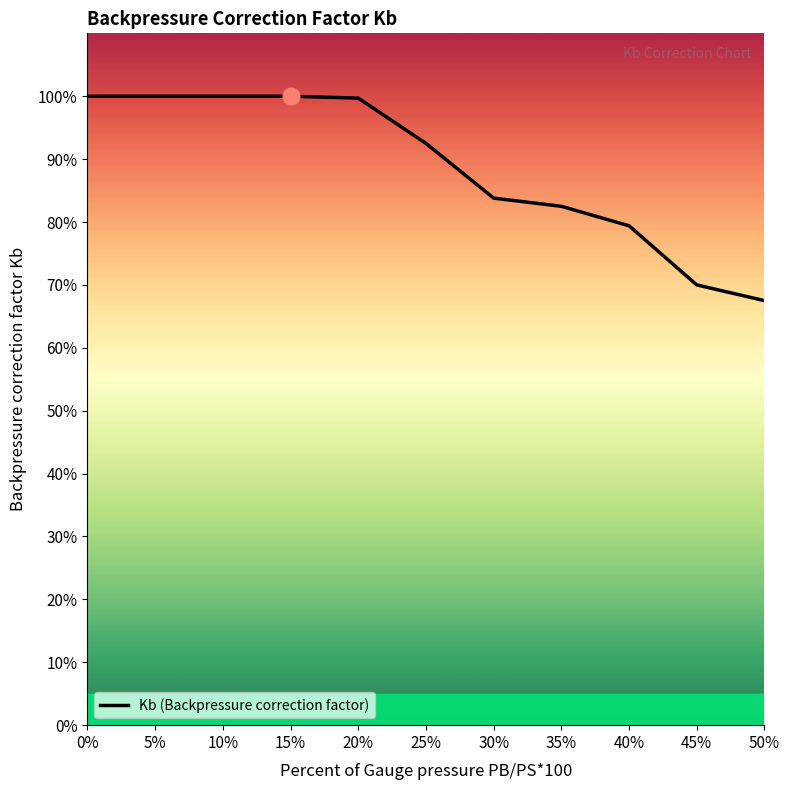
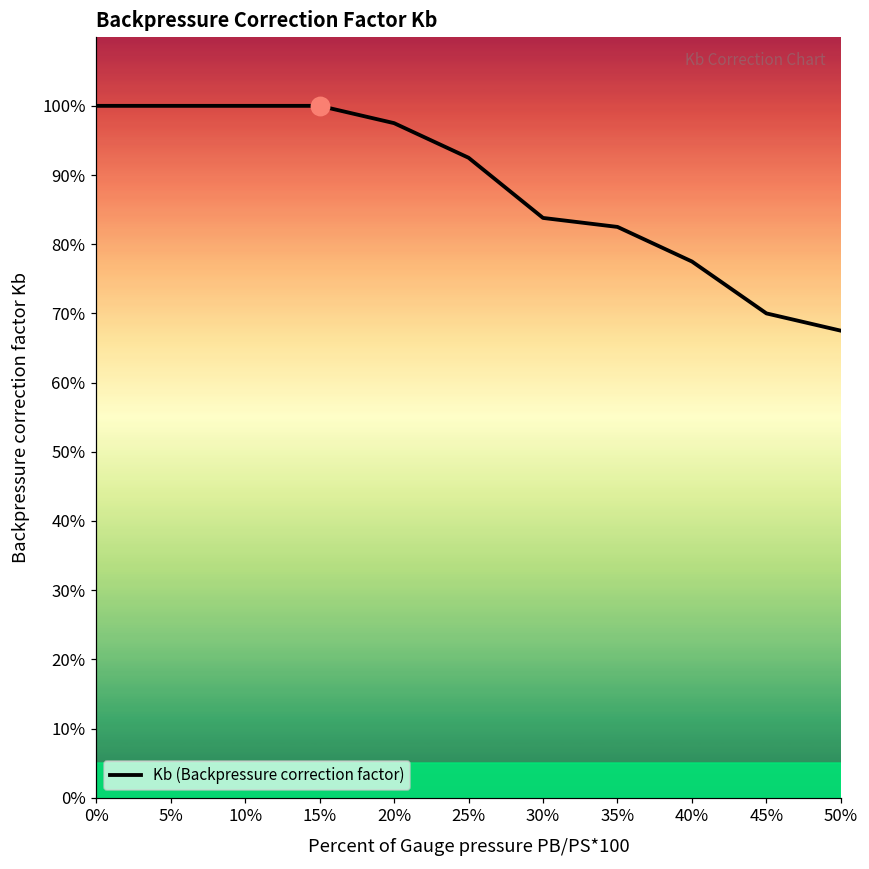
Kb (Backpressure correction factor), 20%: 100% -> 98%
Kb (Backpressure correction factor), 40%: 79% -> 78%
